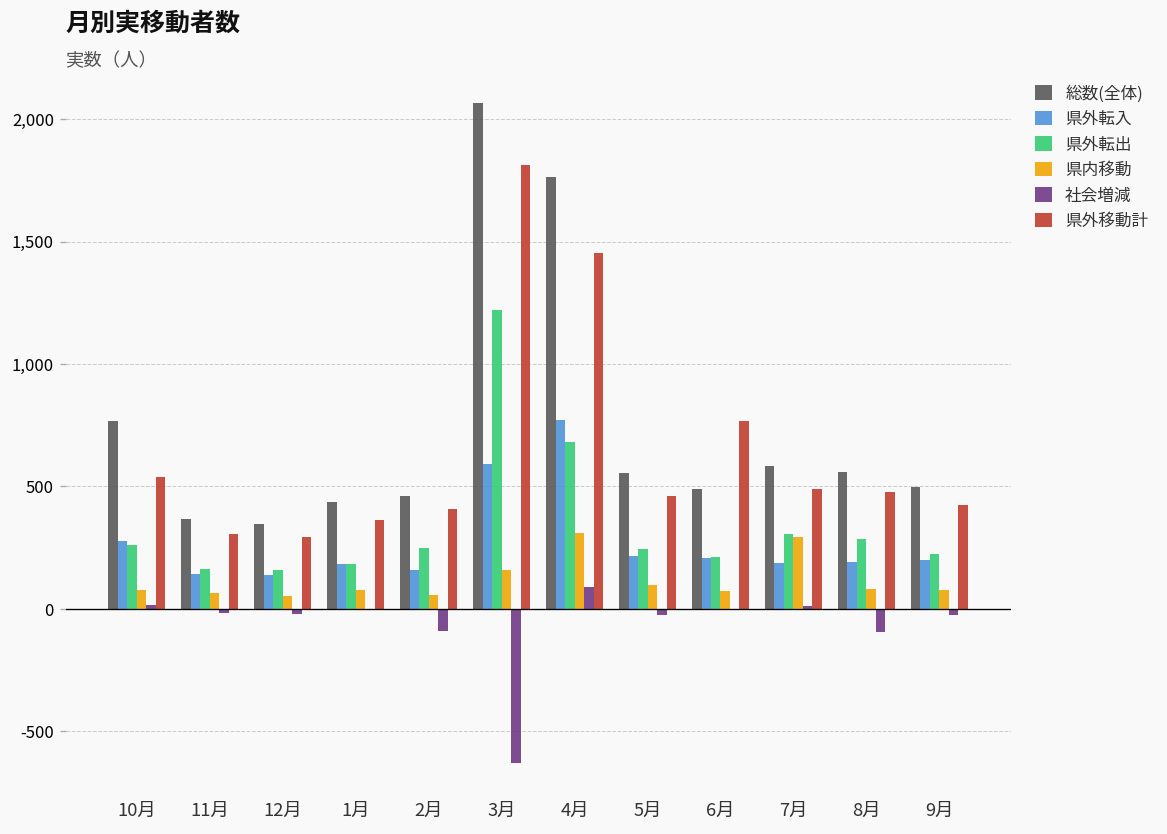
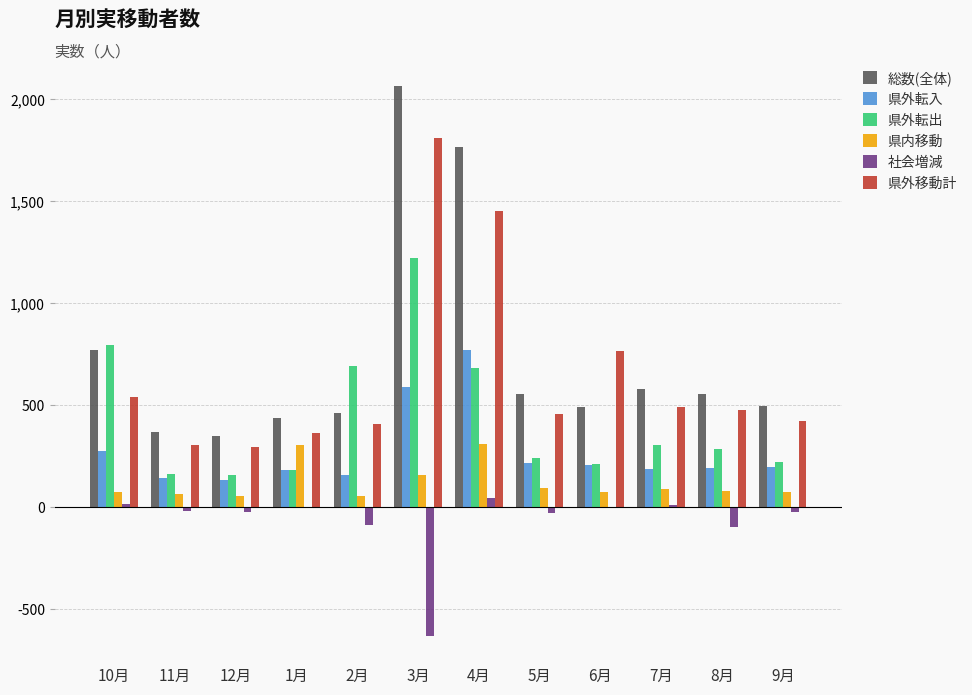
県外転出, 10月: 260 -> 800
県内移動, 1月: 80 -> 310
県外転出, 2月: 250 -> 690
社会増減, 4月: 90 -> 50
県内移動, 7月: 300 -> 90
